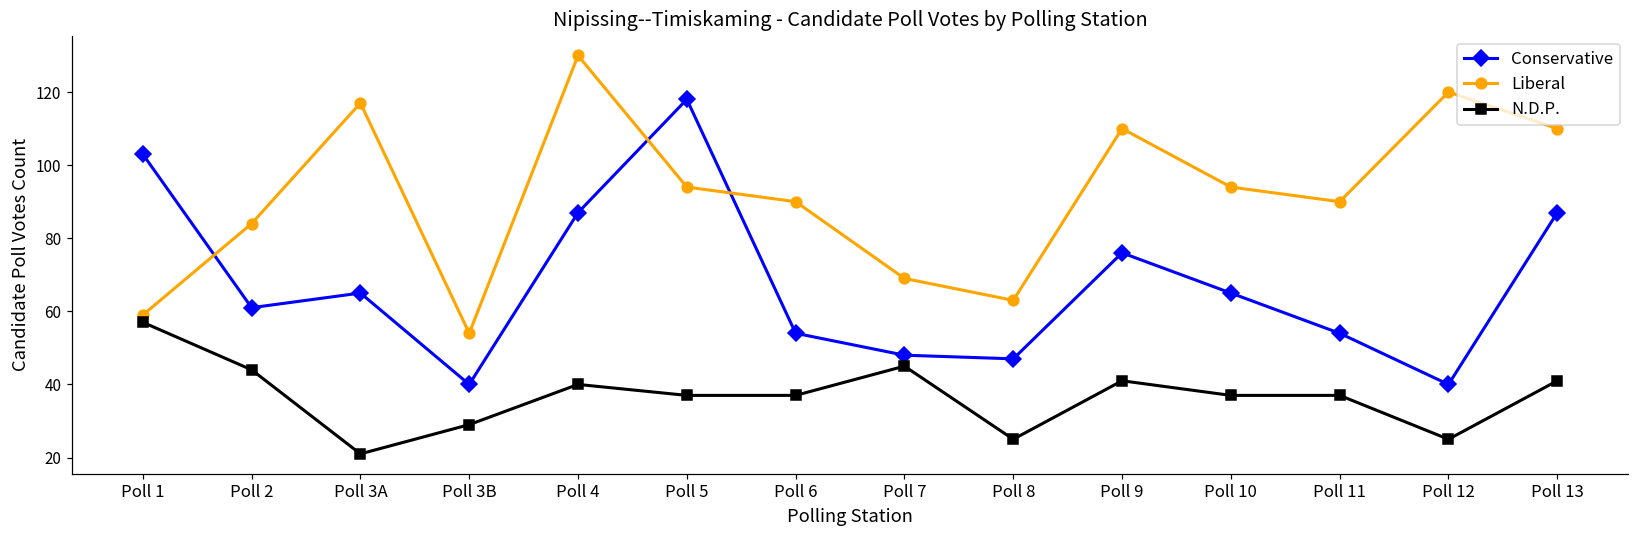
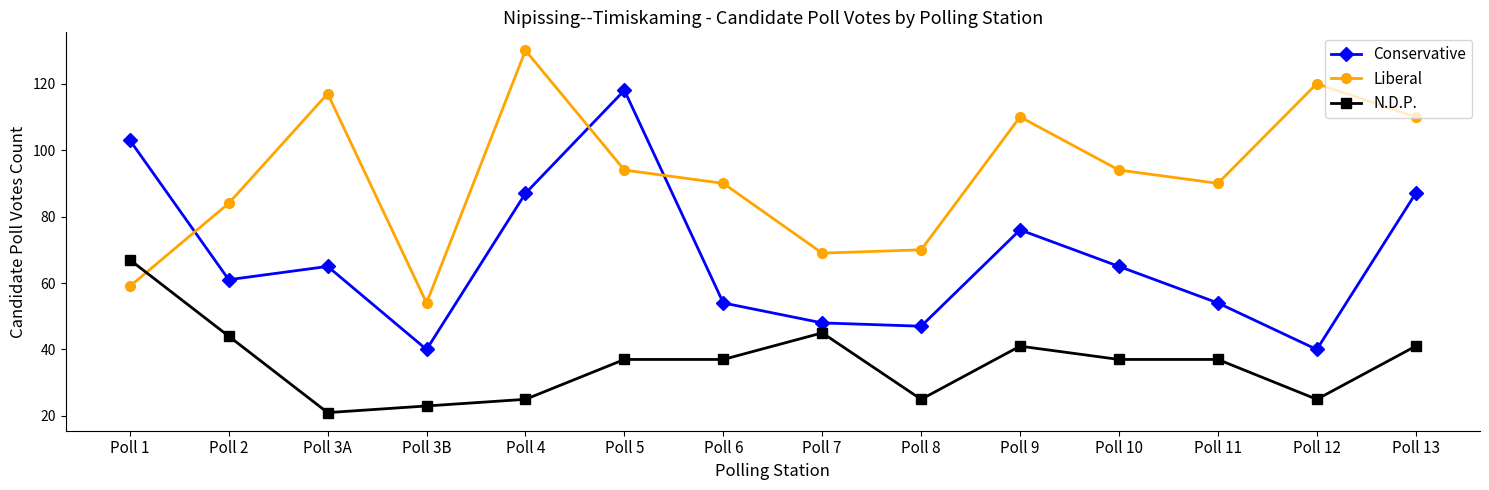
N.D.P., Poll 1: 57 -> 67
N.D.P., Poll 3B: 29 -> 23
N.D.P., Poll 4: 40 -> 25
Liberal, Poll 8: 63 -> 70
